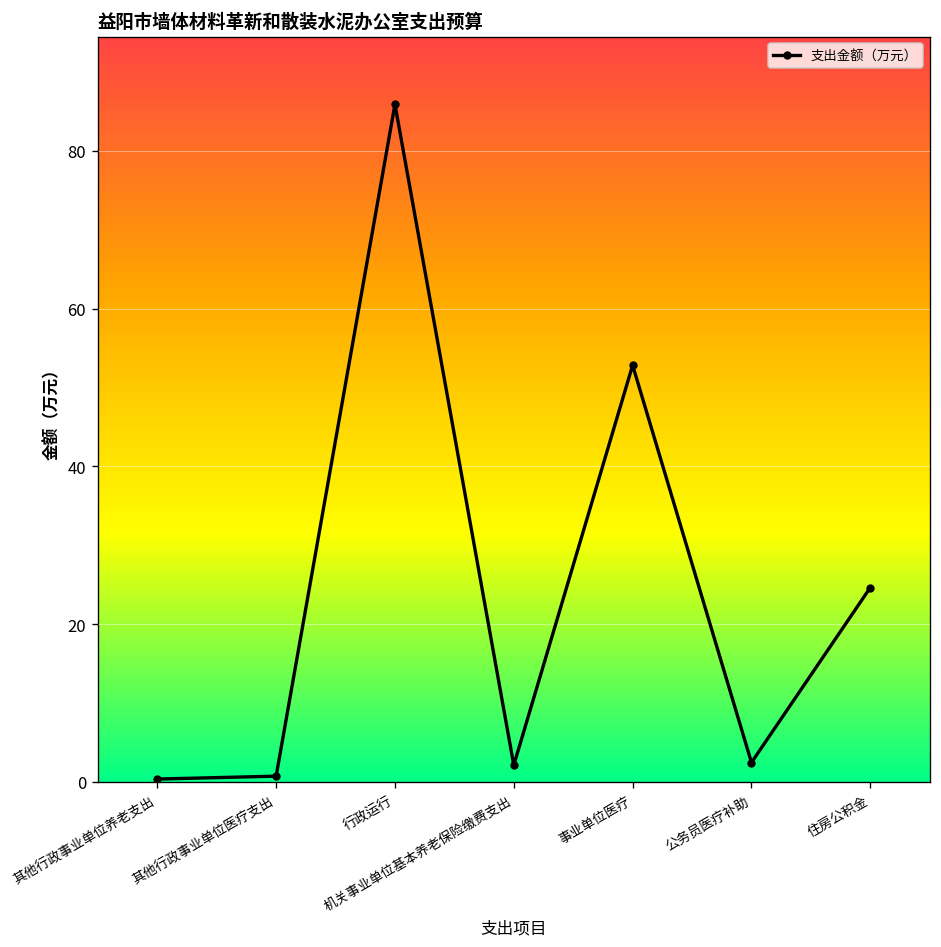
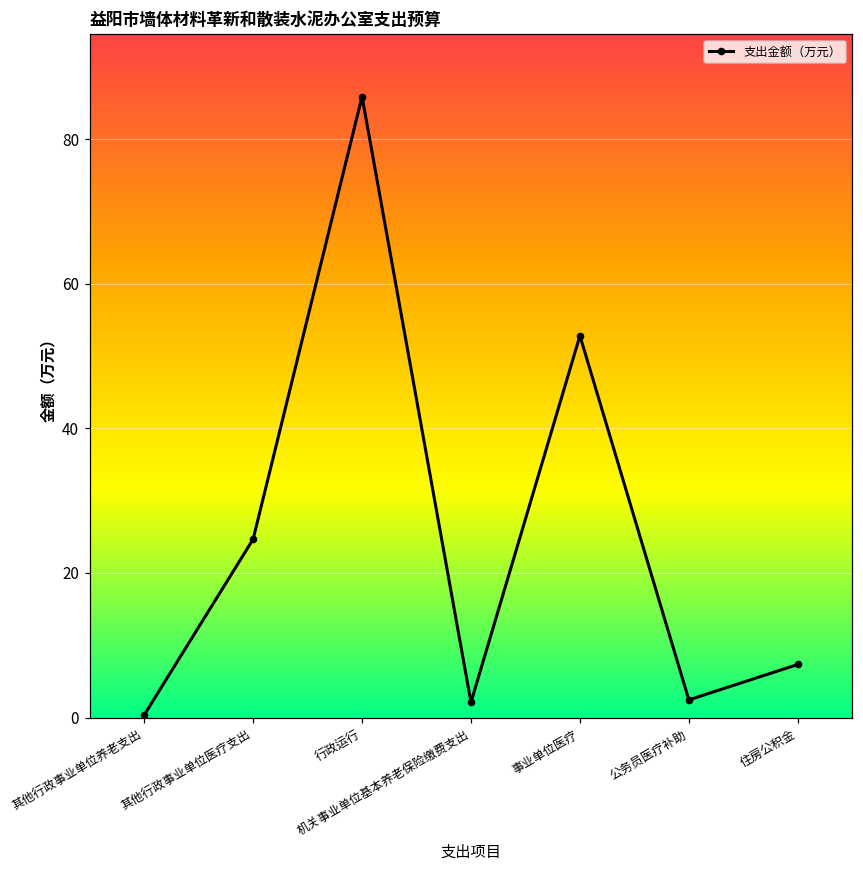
其他行政事业单位医疗支出: 1 -> 25
住房公积金: 25 -> 7
